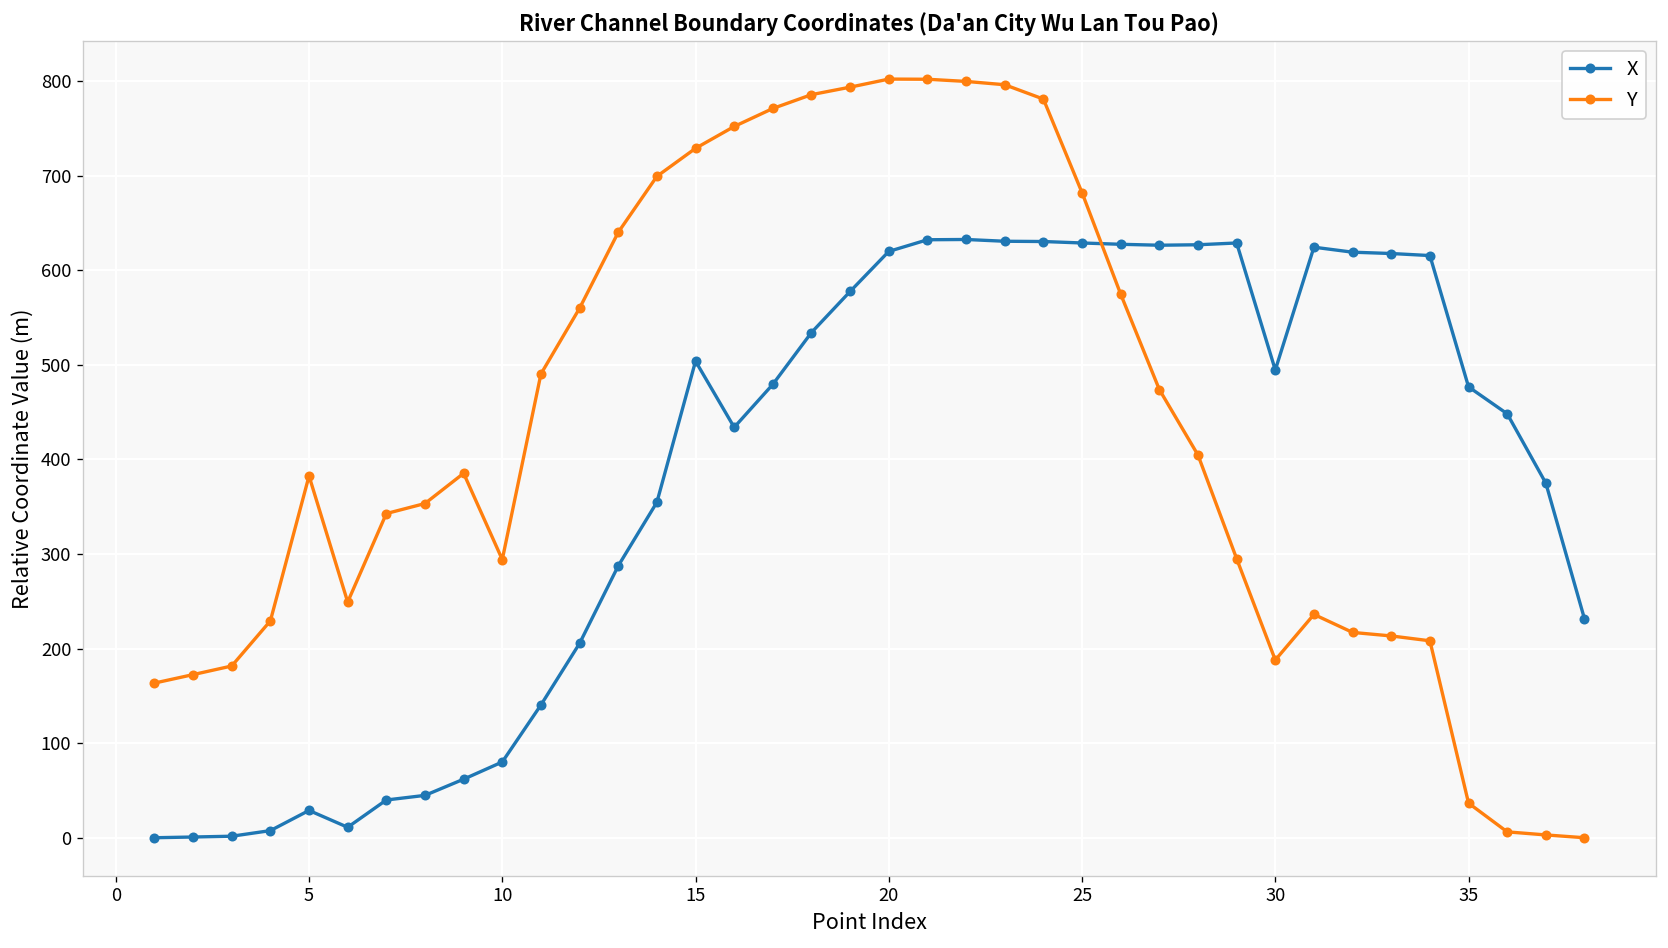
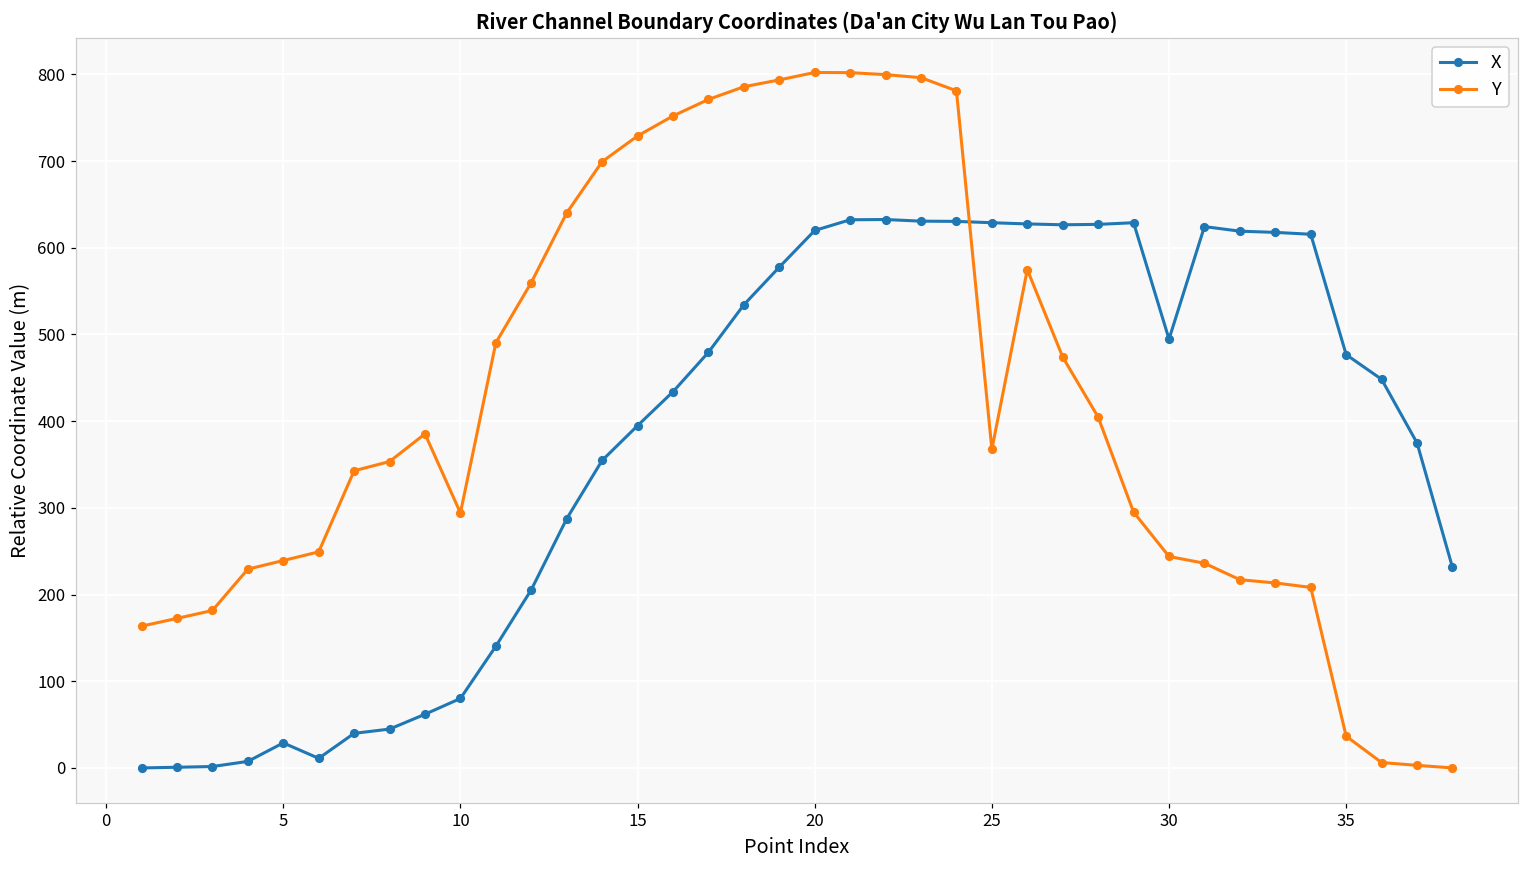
Y, 5: 380 -> 240
X, 15: 500 -> 390
Y, 25: 680 -> 370
Y, 30: 190 -> 240
